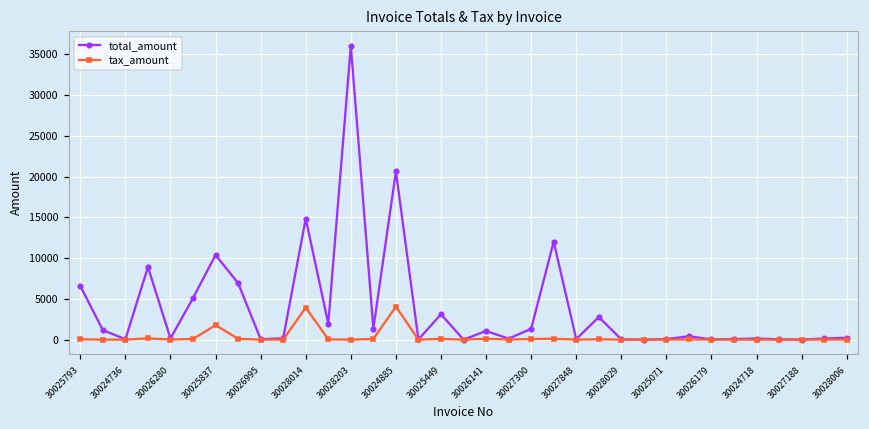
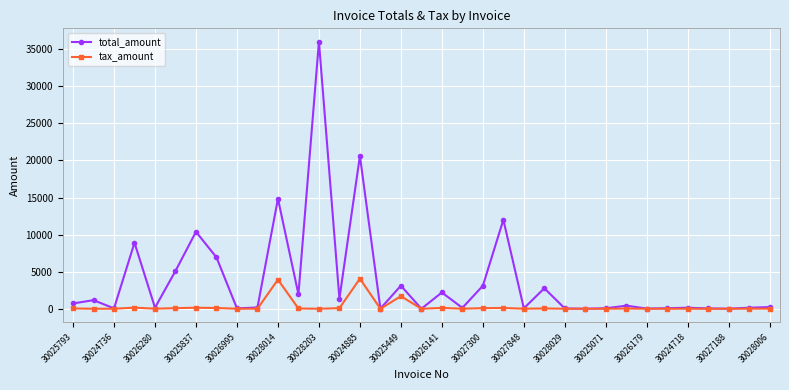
total_amount, 30025793: 7000 -> 1000
tax_amount, 30025837: 2000 -> 0
tax_amount, 30025449: 0 -> 2000
total_amount, 30026141: 1000 -> 2000
total_amount, 30027300: 1000 -> 3000
